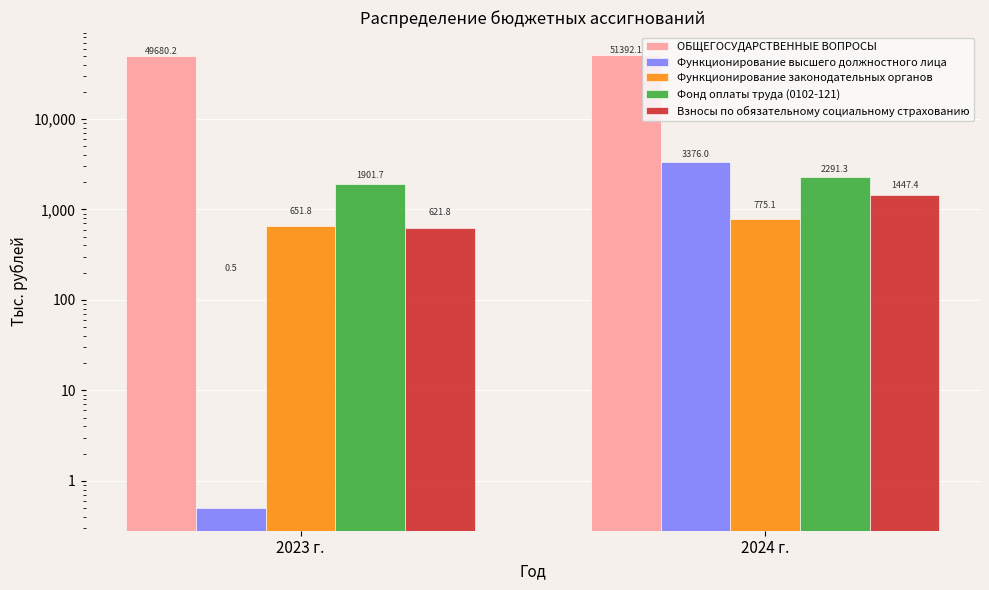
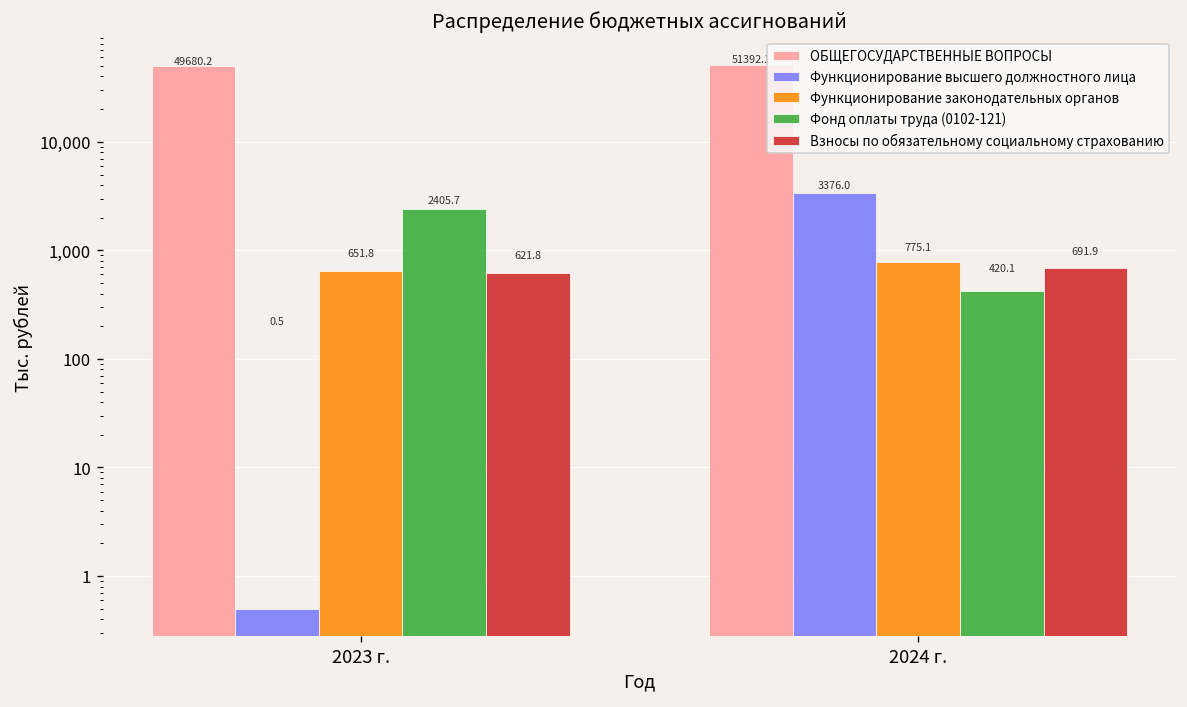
Фонд оплаты труда (0102-121), 2023 г.: 1901.7 -> 2405.7
Фонд оплаты труда (0102-121), 2024 г.: 2291.3 -> 420.1
Взносы по обязательному социальному страхованию, 2024 г.: 1447.4 -> 691.9
